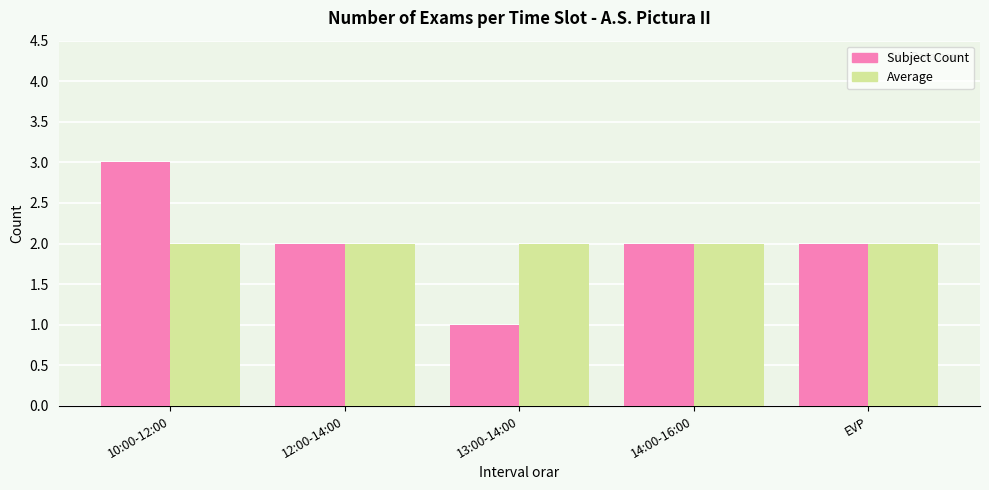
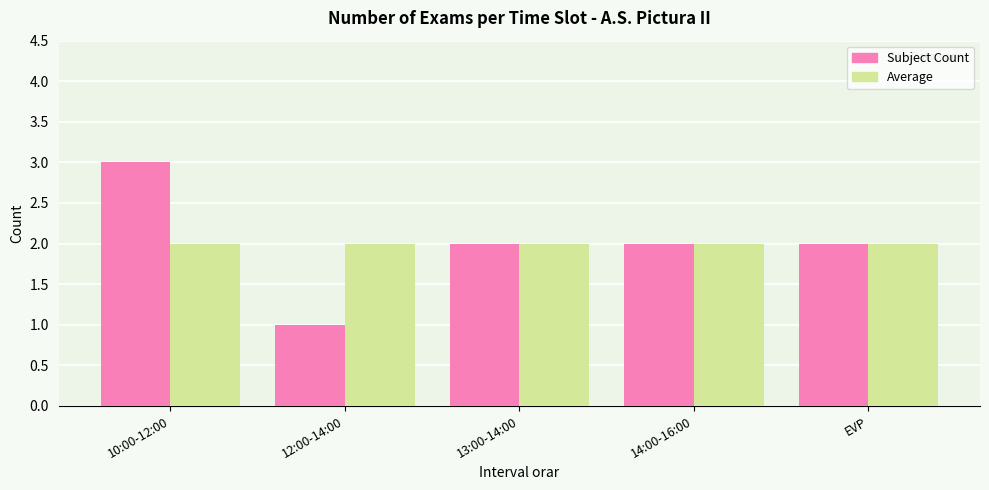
Subject Count, 12:00-14:00: 2 -> 1
Subject Count, 13:00-14:00: 1 -> 2
